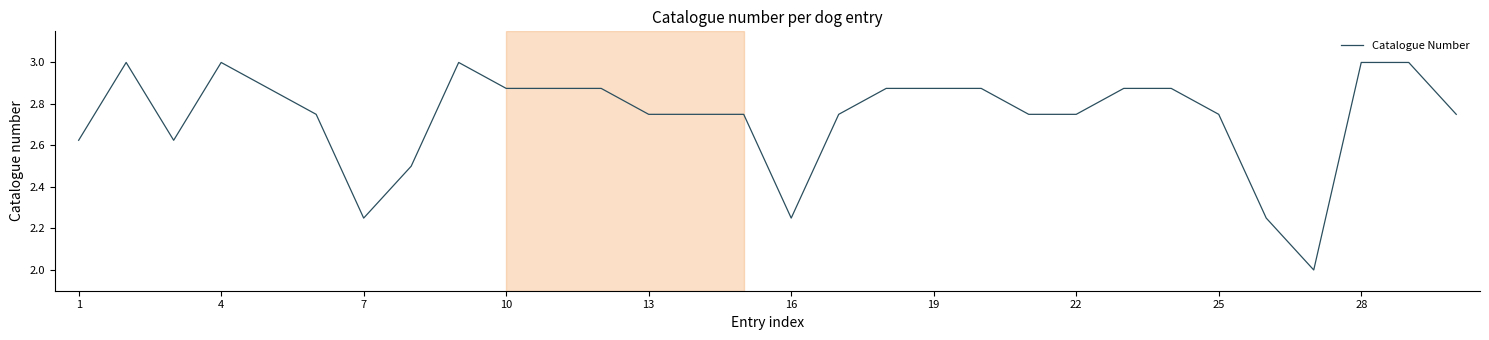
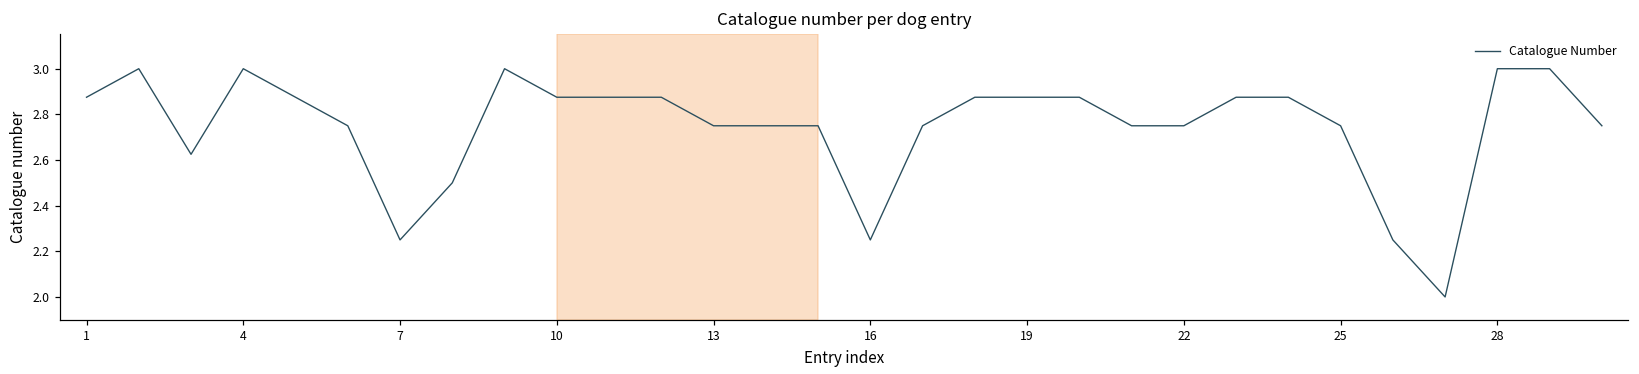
1: 2.63 -> 2.88
